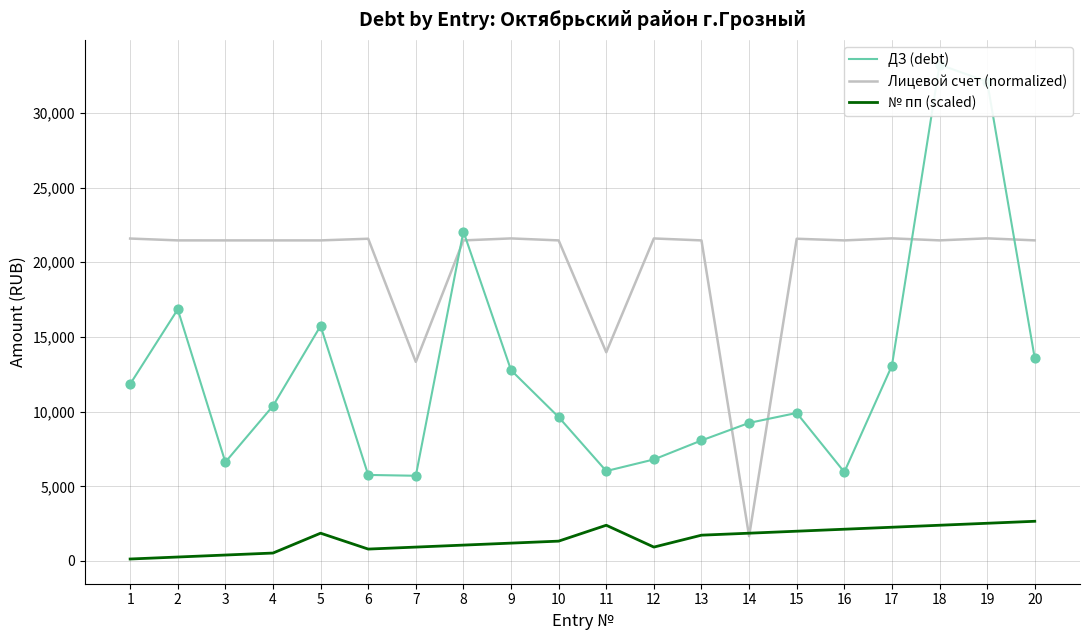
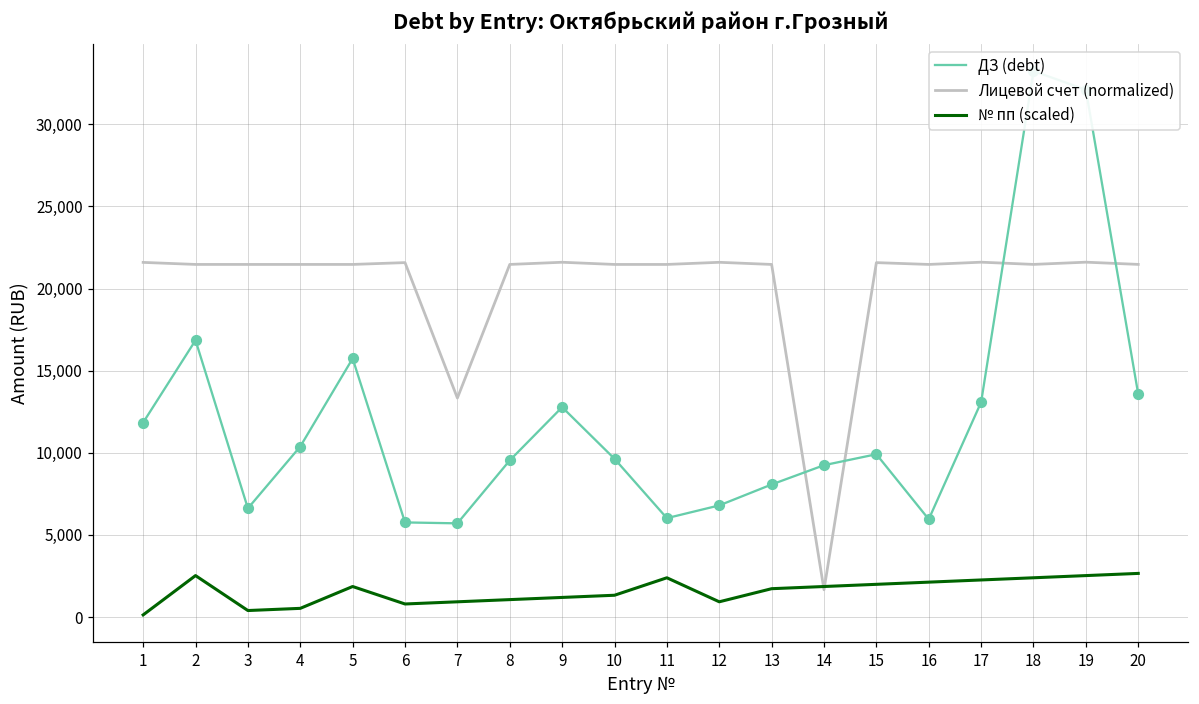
№ пп (scaled), 2: 300 -> 2,500
ДЗ (debt), 8: 22,100 -> 9,500
Лицевой счет (normalized), 11: 14,000 -> 21,500
